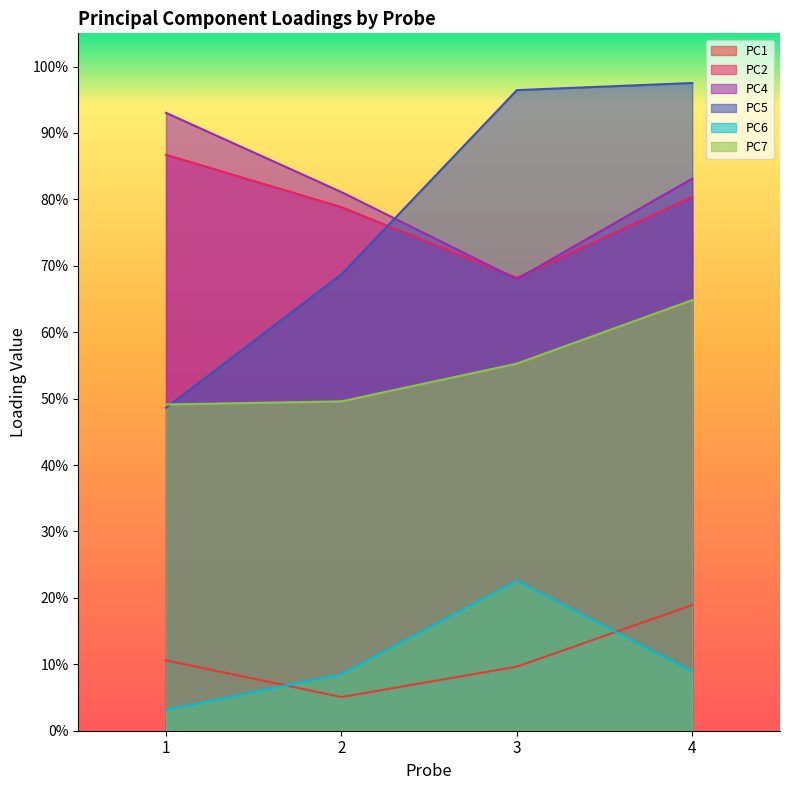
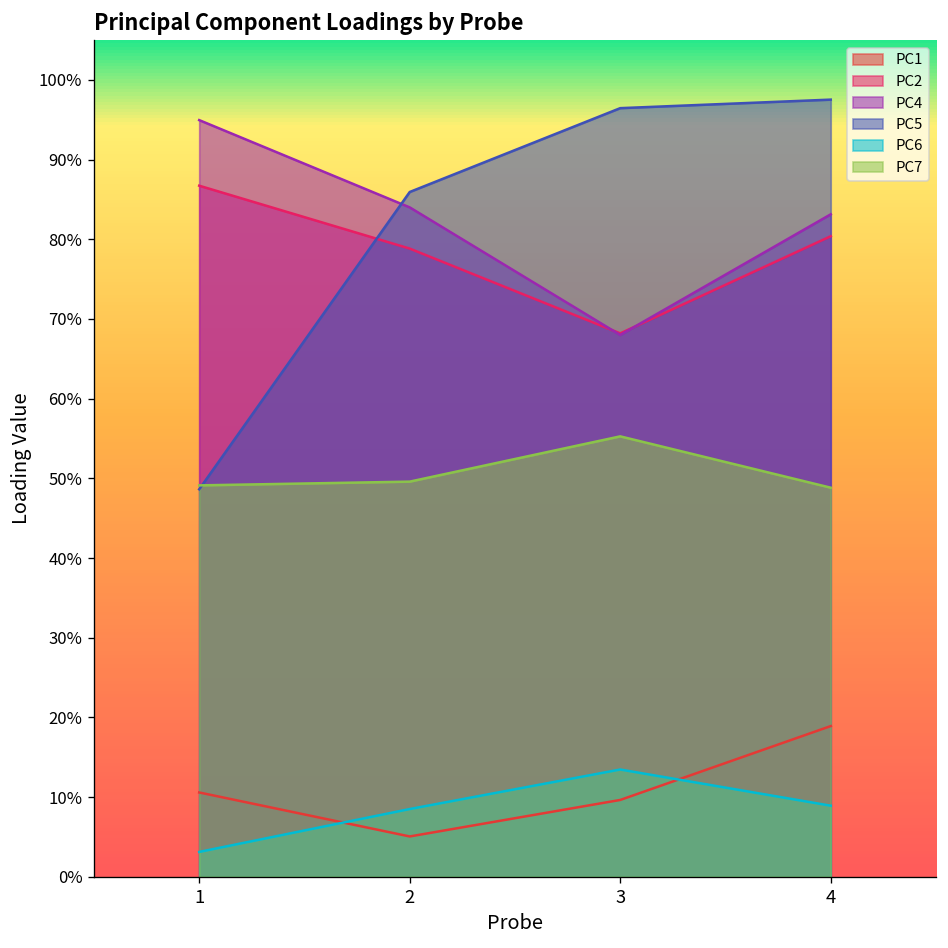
PC4, 1: 93% -> 95%
PC4, 2: 81% -> 84%
PC5, 2: 69% -> 86%
PC6, 3: 23% -> 13%
PC7, 4: 65% -> 49%
